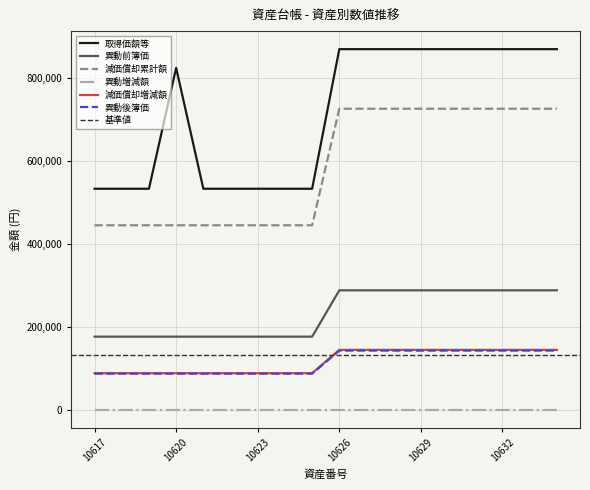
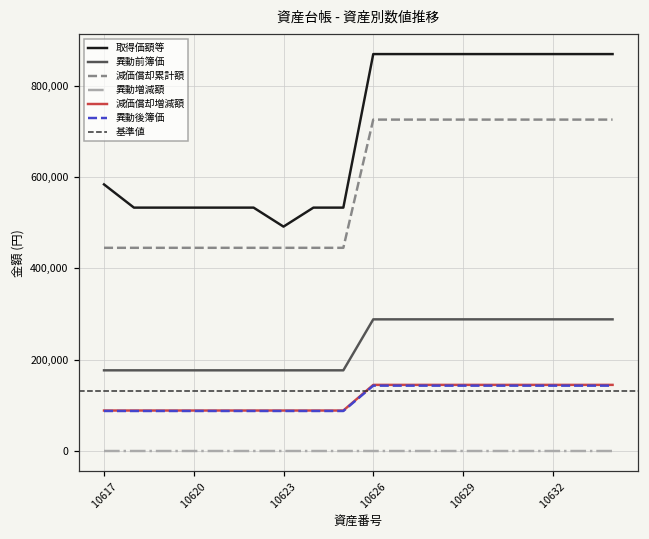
取得価額等, 10617: 530,000 -> 580,000
取得価額等, 10620: 820,000 -> 530,000
取得価額等, 10623: 530,000 -> 490,000
